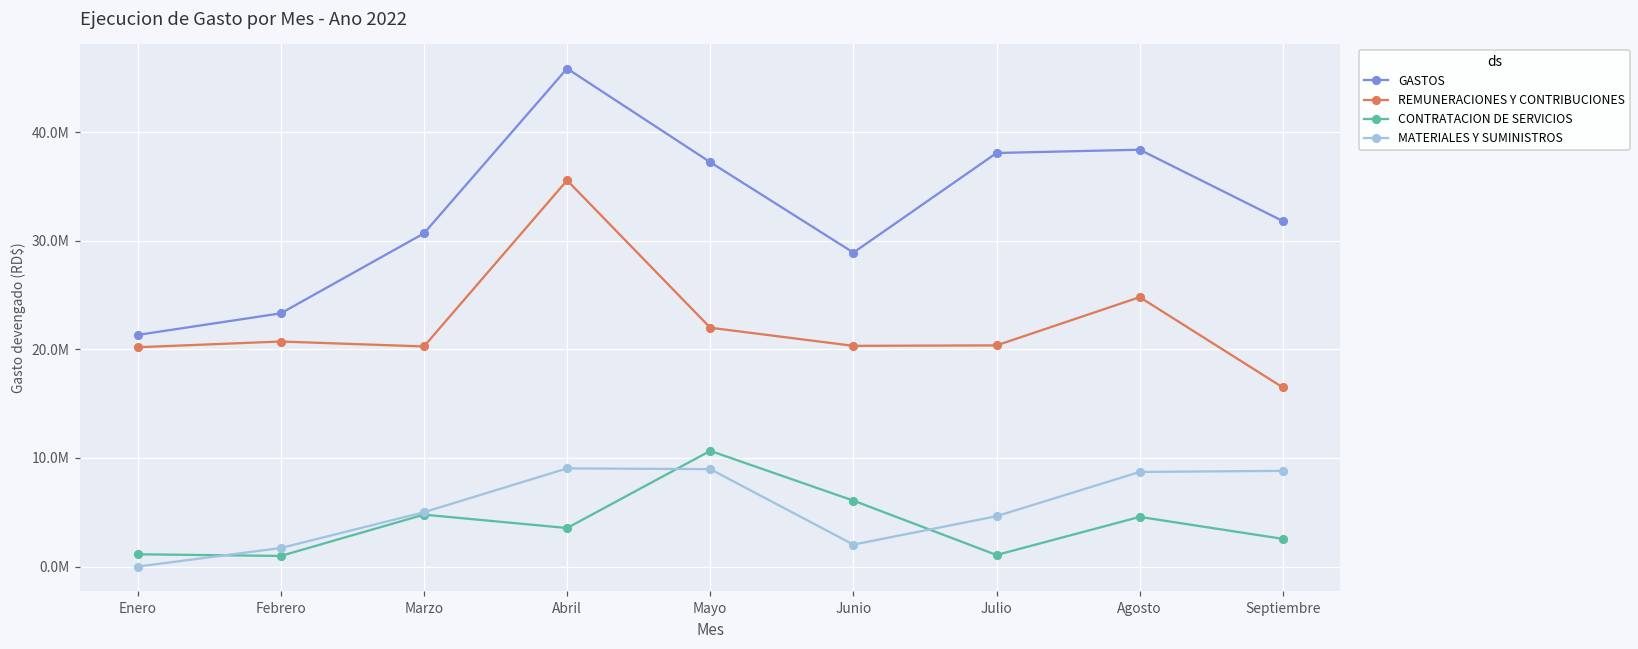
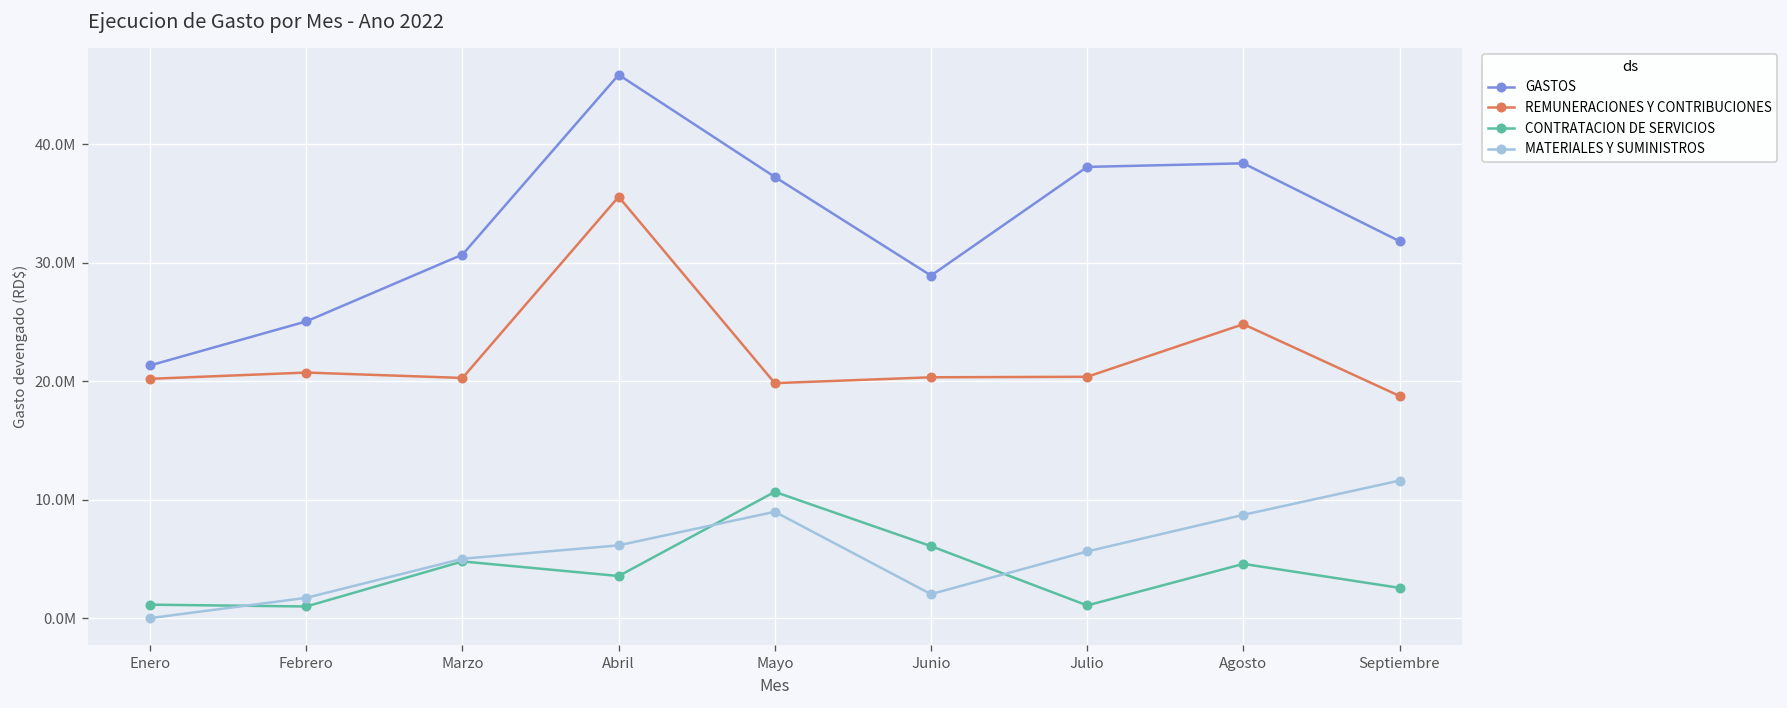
GASTOS, Febrero: 23000000 -> 25000000
MATERIALES Y SUMINISTROS, Abril: 9000000 -> 6000000
REMUNERACIONES Y CONTRIBUCIONES, Mayo: 22000000 -> 20000000
MATERIALES Y SUMINISTROS, Julio: 5000000 -> 6000000
REMUNERACIONES Y CONTRIBUCIONES, Septiembre: 16000000 -> 19000000
MATERIALES Y SUMINISTROS, Septiembre: 9000000 -> 12000000
